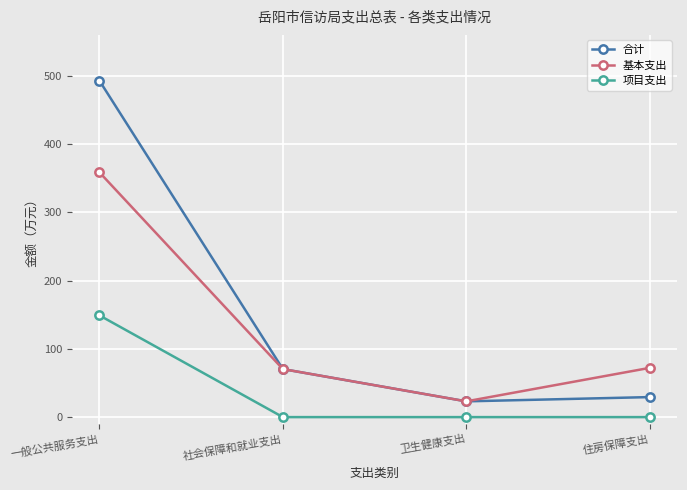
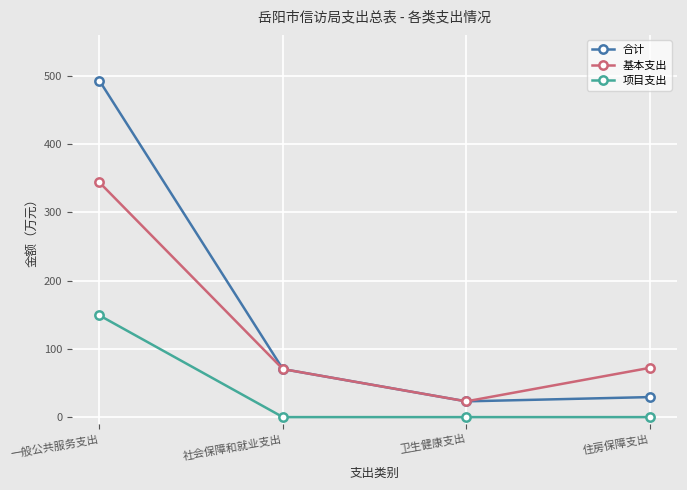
基本支出, 一般公共服务支出: 360 -> 340
